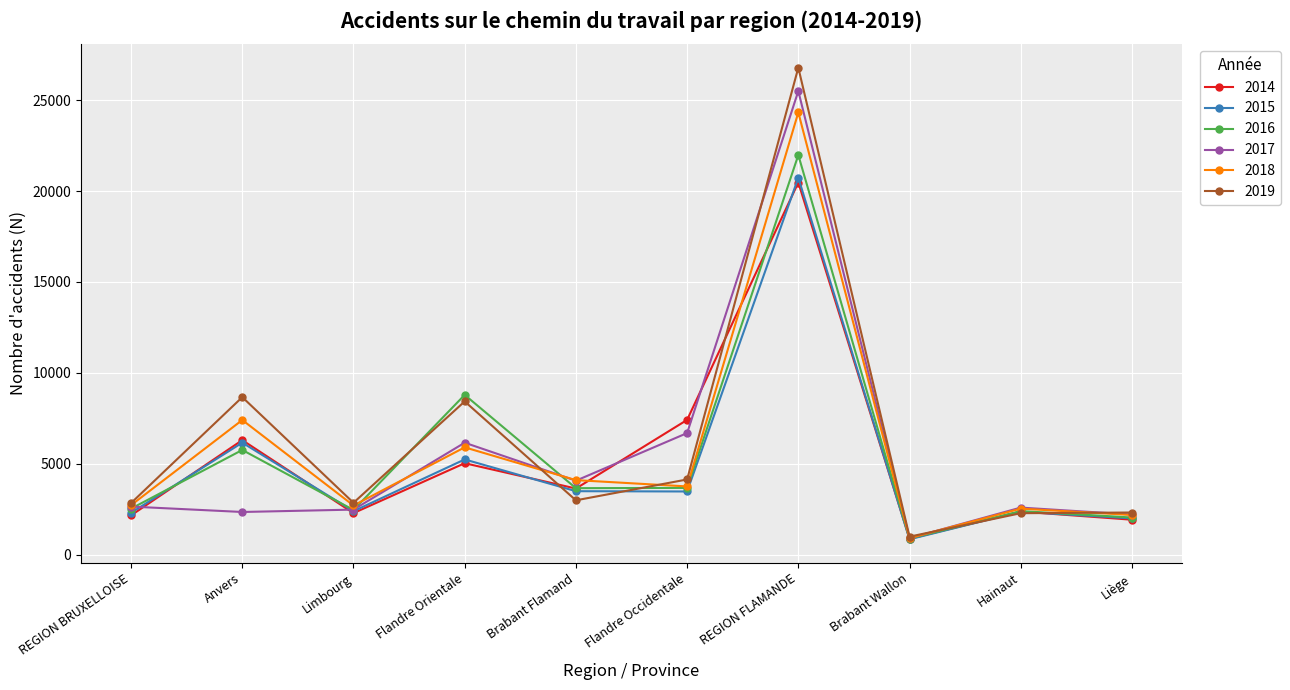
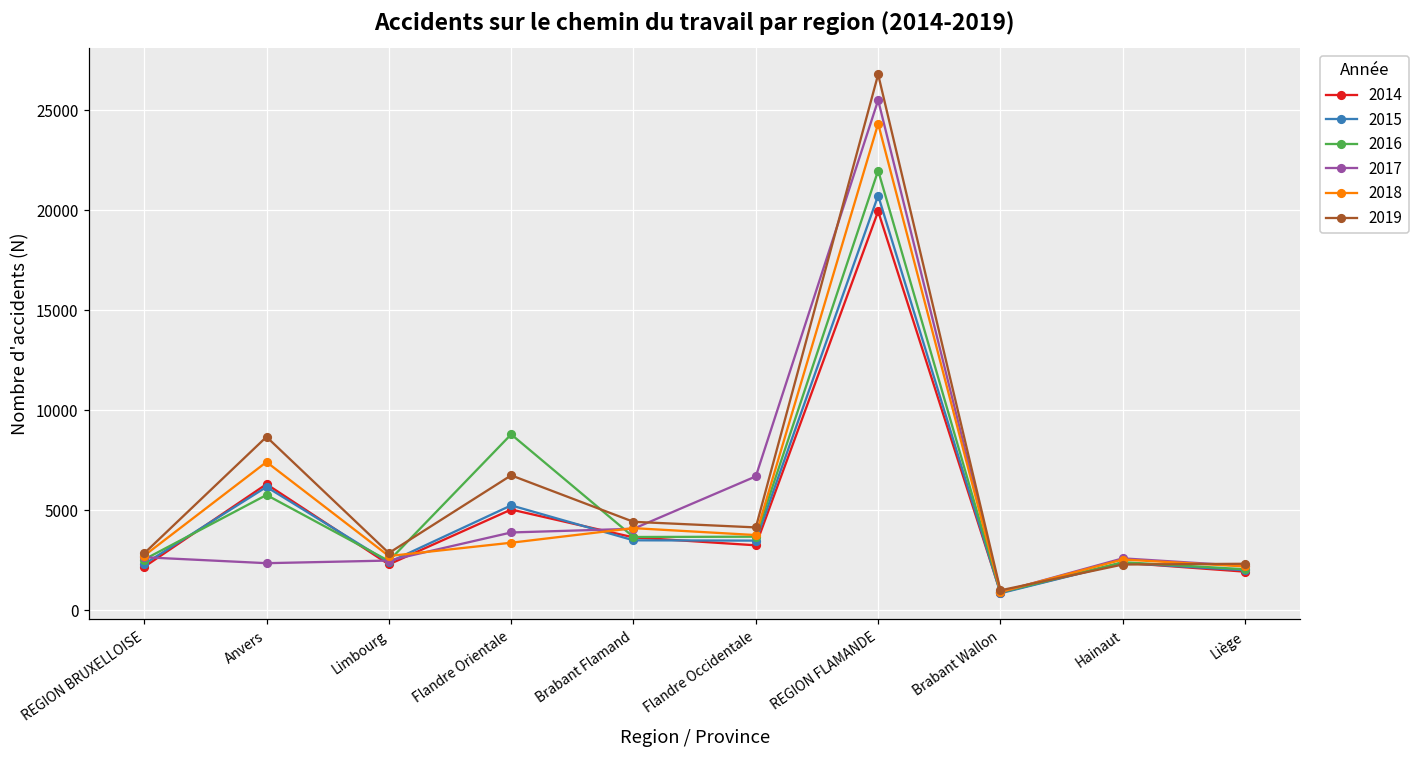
2017, Flandre Orientale: 6200 -> 3900
2018, Flandre Orientale: 5900 -> 3400
2019, Flandre Orientale: 8400 -> 6700
2019, Brabant Flamand: 3000 -> 4400
2014, Flandre Occidentale: 7400 -> 3200
2014, REGION FLAMANDE: 20500 -> 19900
